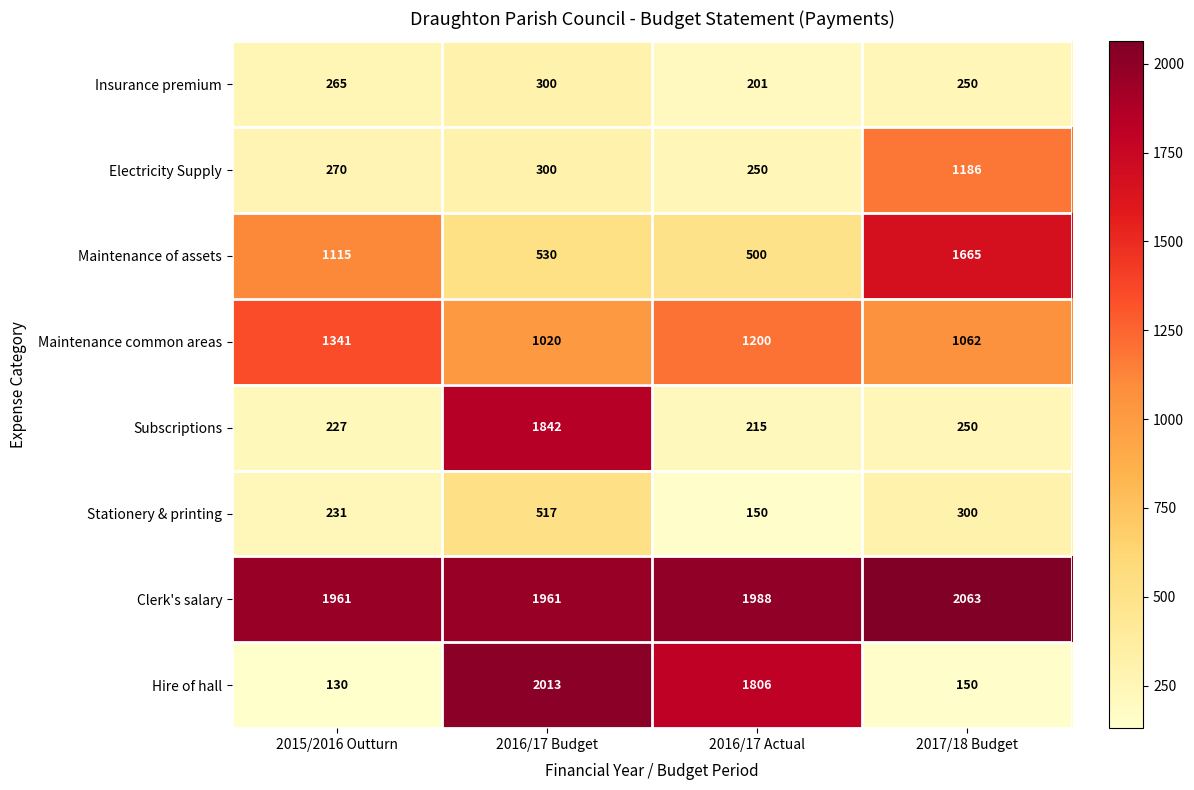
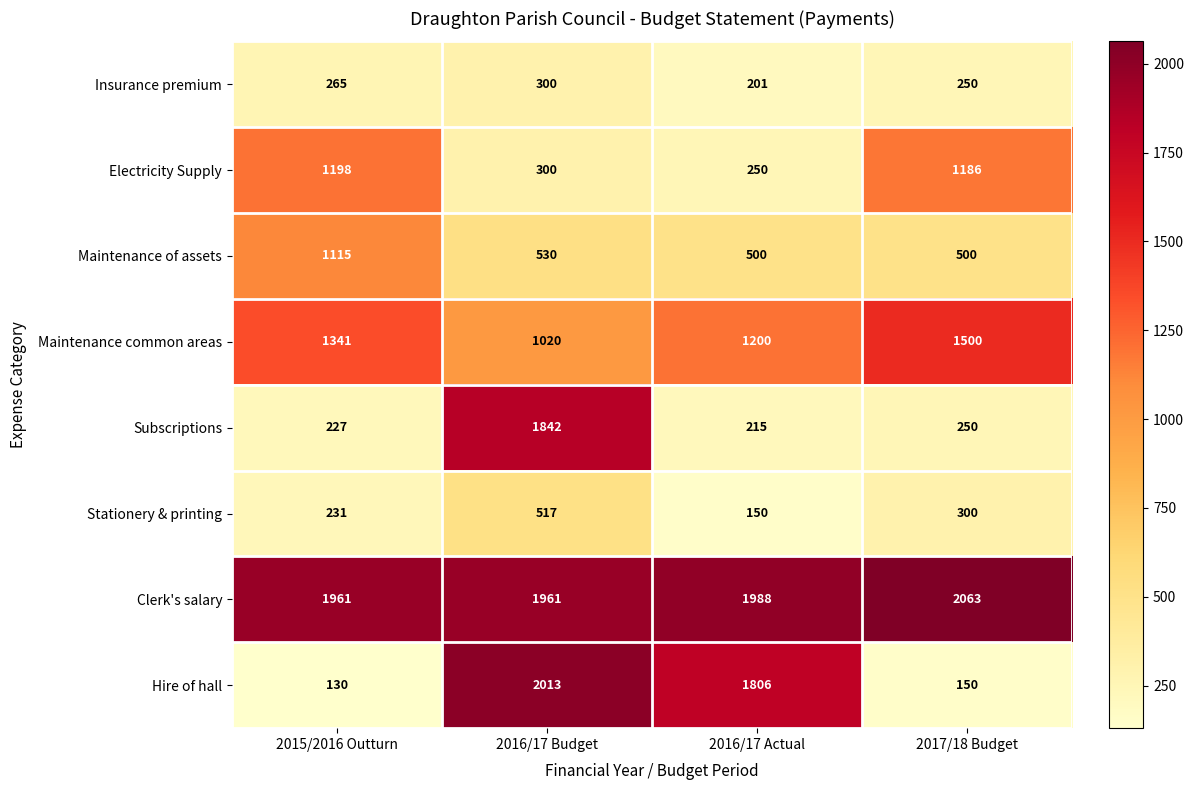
Electricity Supply, 2015/2016 Outturn: 270 -> 1198
Maintenance of assets, 2017/18 Budget: 1665 -> 500
Maintenance common areas, 2017/18 Budget: 1062 -> 1500
